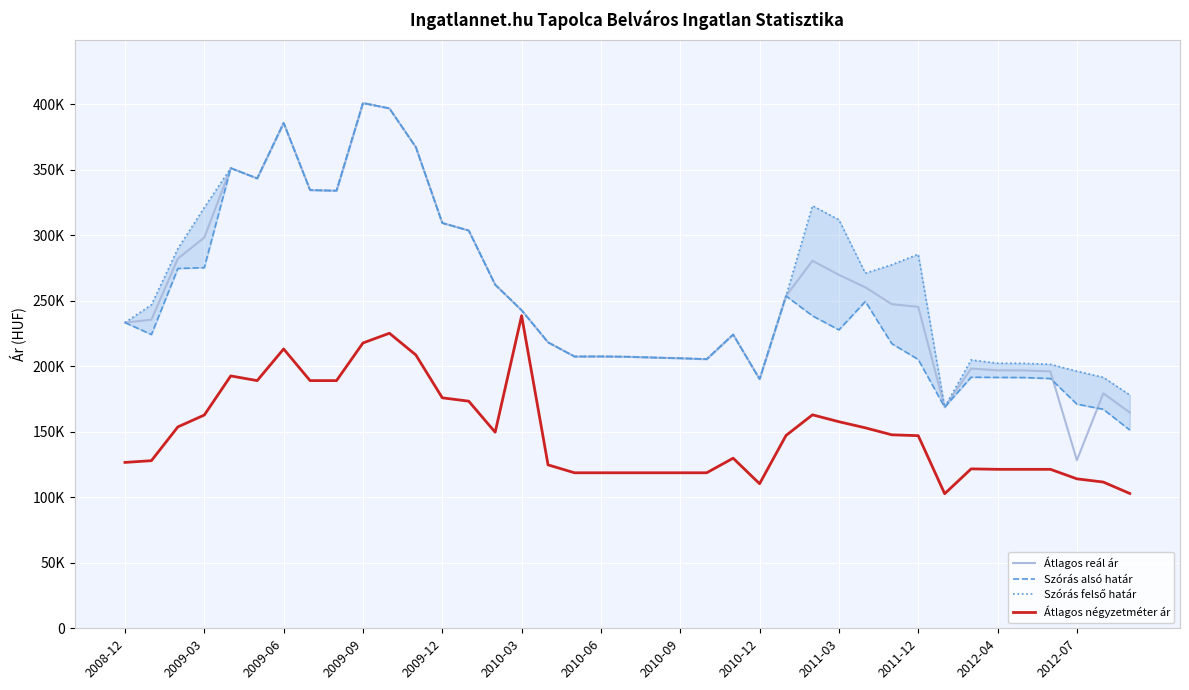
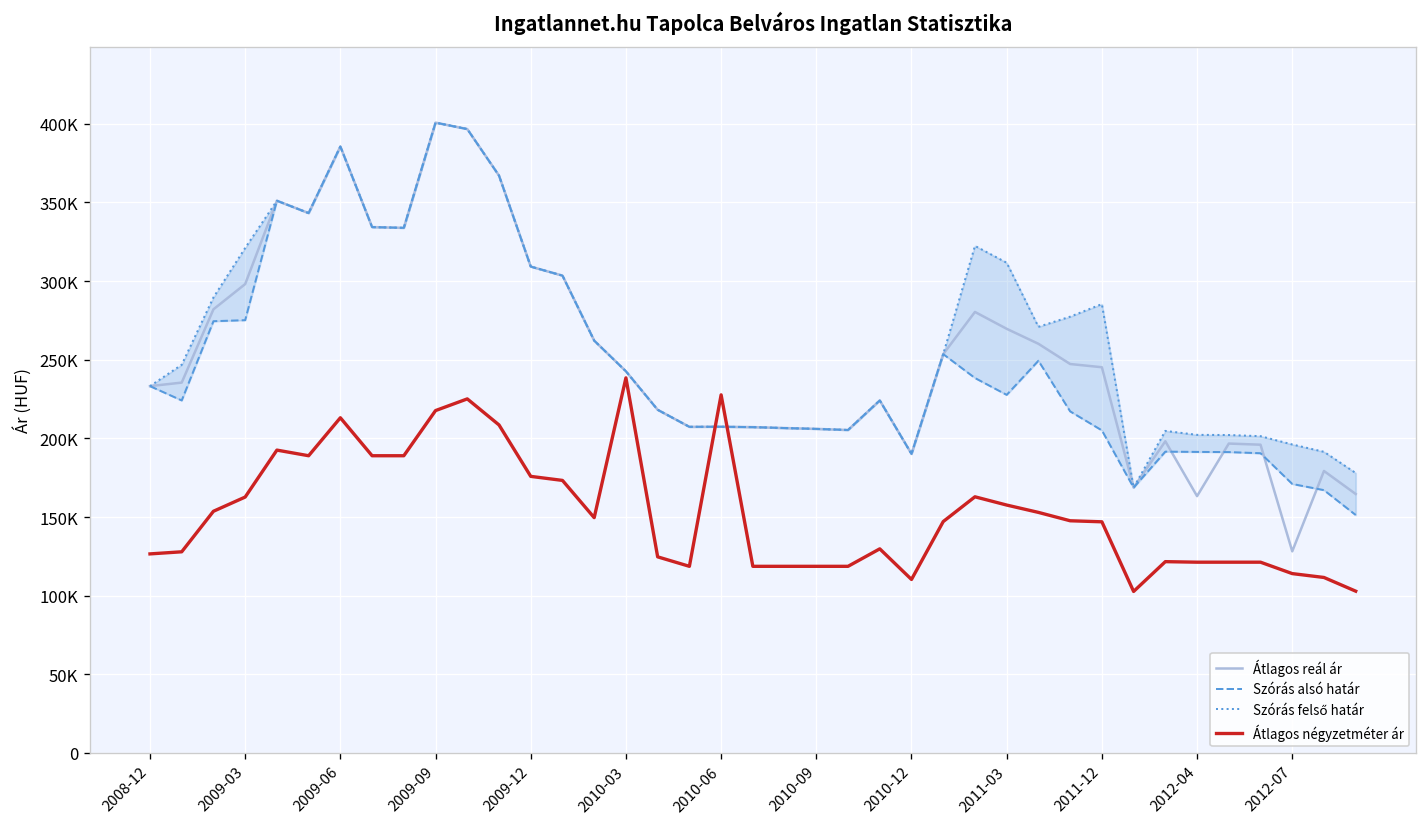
Átlagos négyzetméter ár, 2010-06: 119000 -> 228000
Átlagos reál ár, 2012-04: 197000 -> 163000
